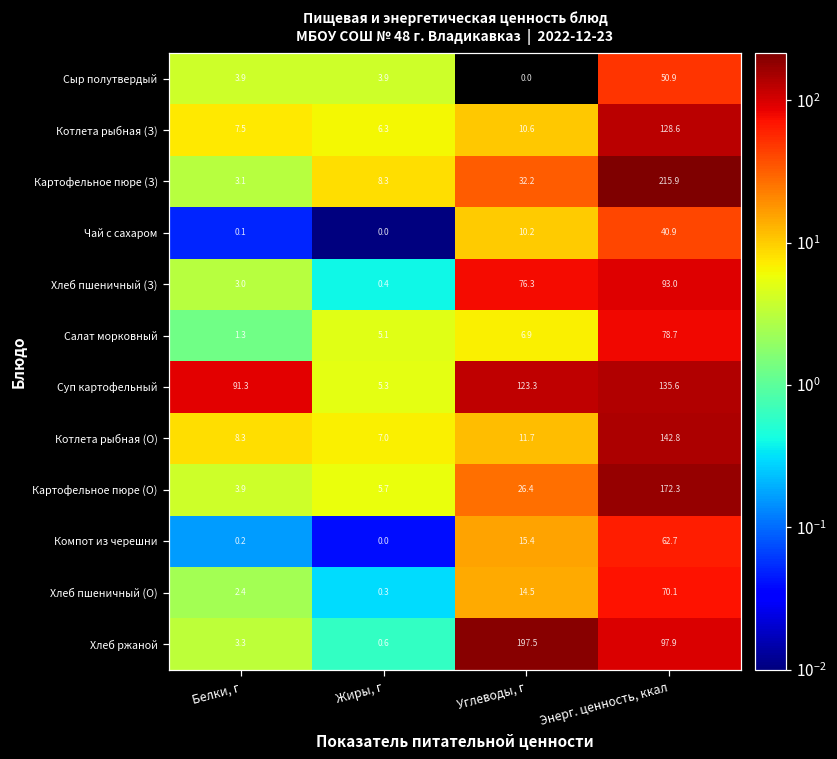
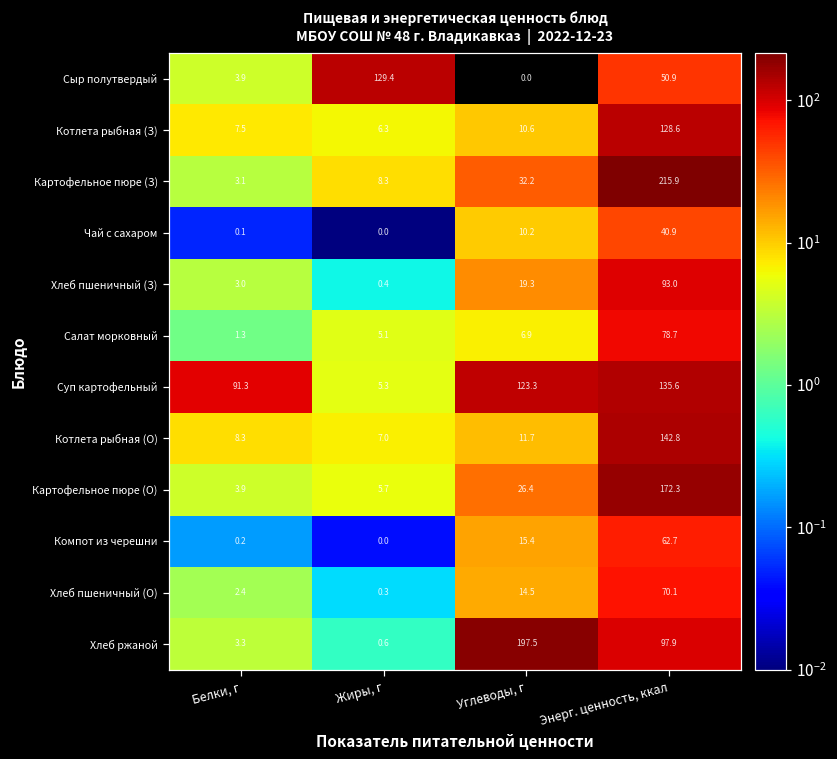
Сыр полутвердый, Жиры, г: 3.9 -> 129.4
Хлеб пшеничный (З), Углеводы, г: 76.3 -> 19.3
